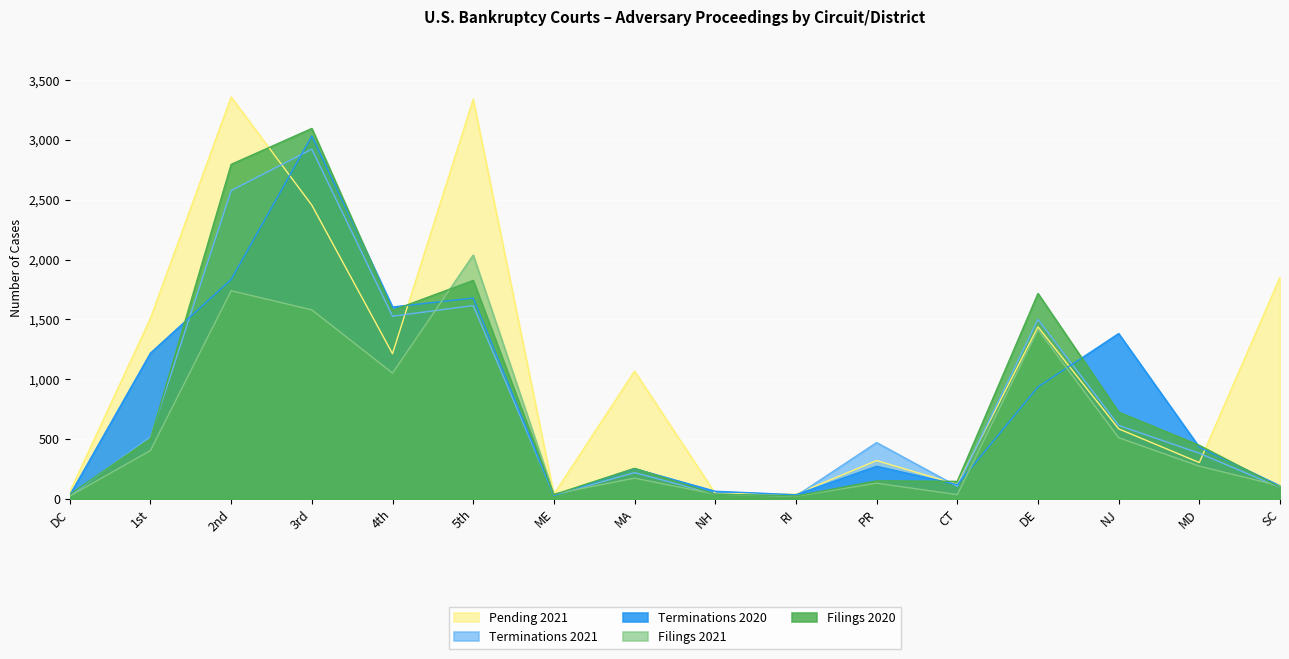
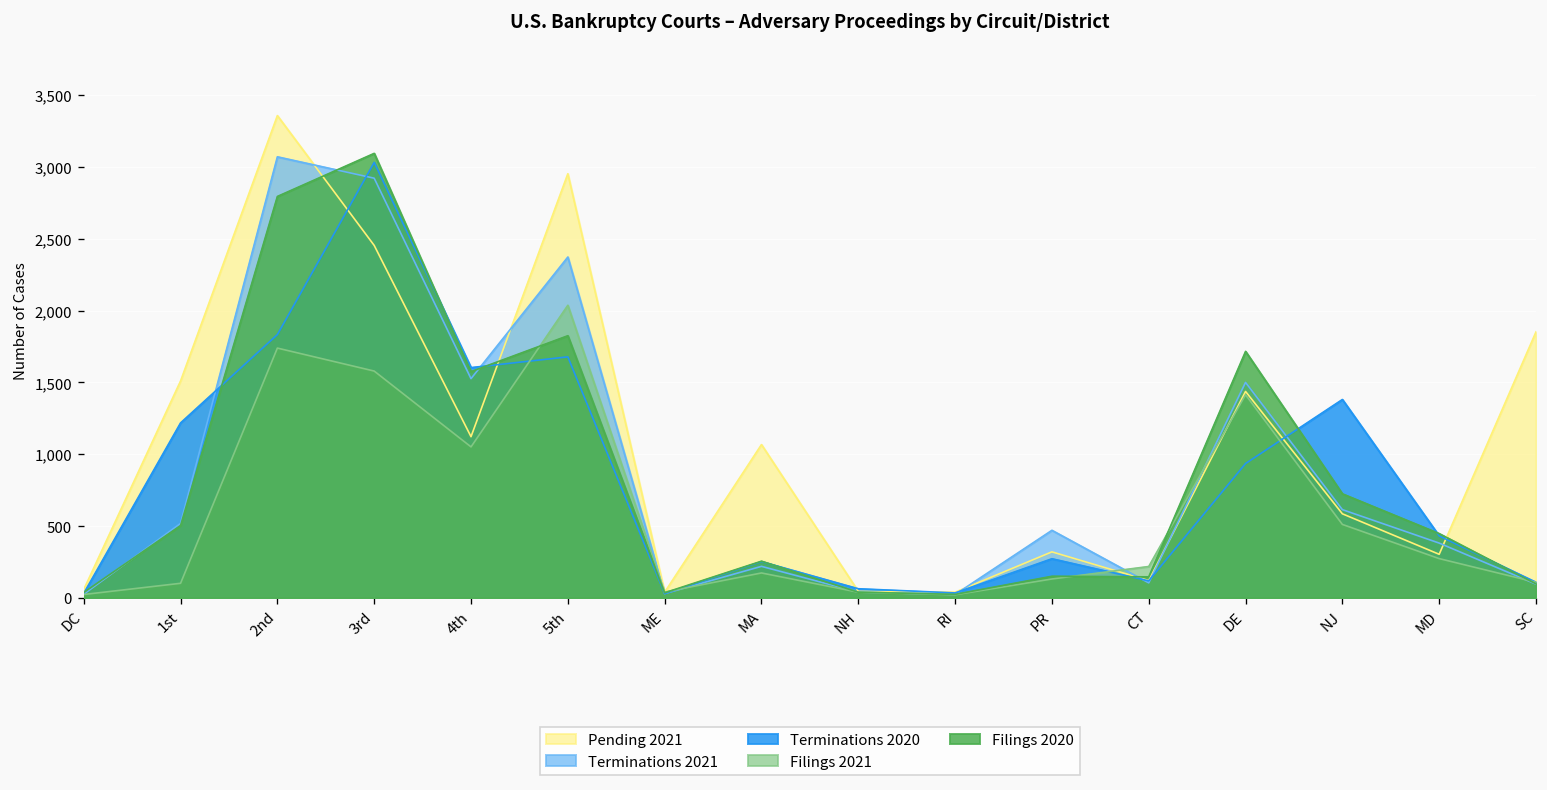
Filings 2021, 1st: 400 -> 100
Terminations 2021, 2nd: 2,580 -> 3,070
Pending 2021, 4th: 1,210 -> 1,120
Pending 2021, 5th: 3,340 -> 2,950
Terminations 2021, 5th: 1,620 -> 2,370
Filings 2021, CT: 40 -> 220
